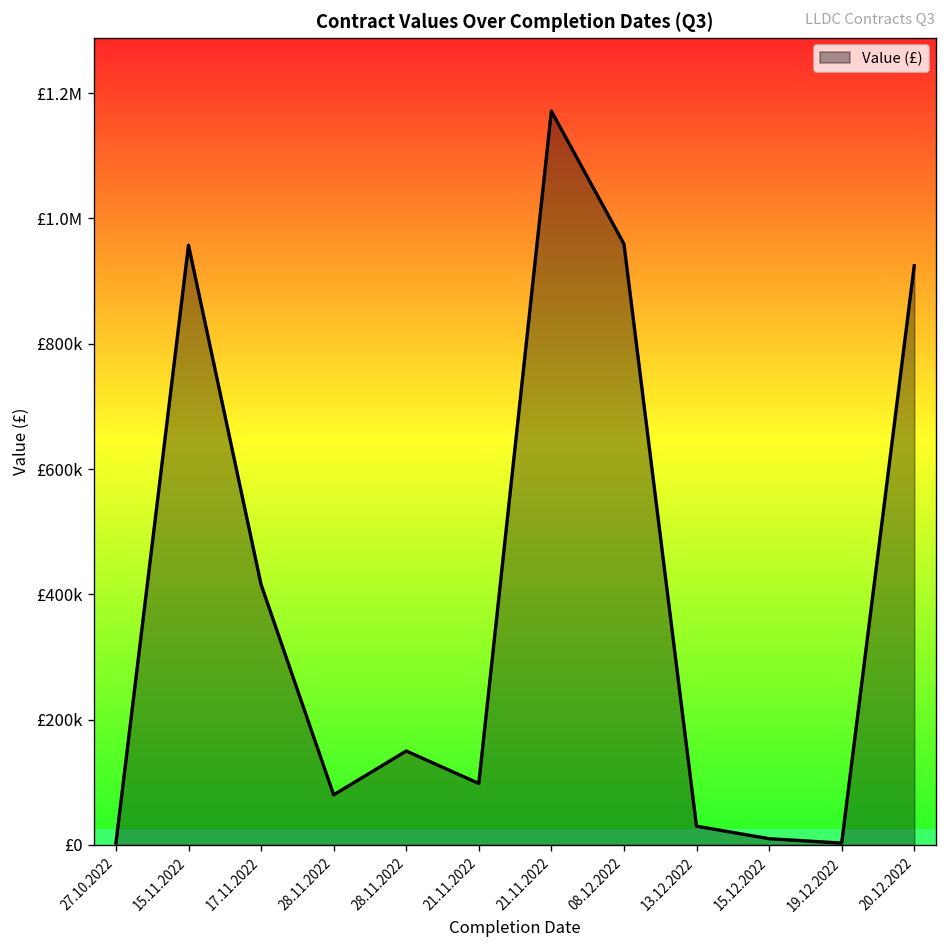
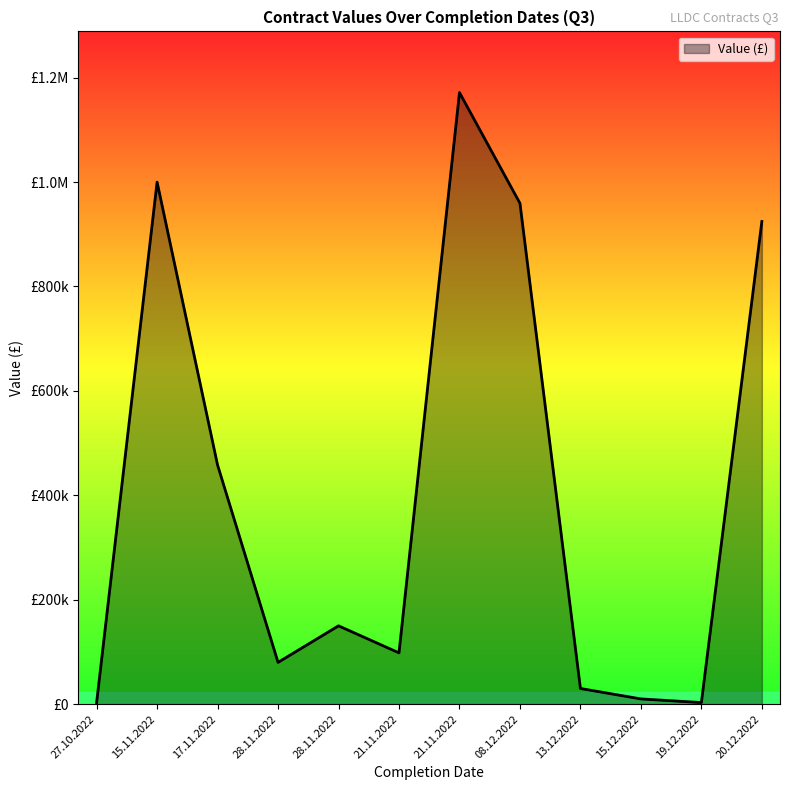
15.11.2022: £960000 -> £1000000
17.11.2022: £420000 -> £460000
